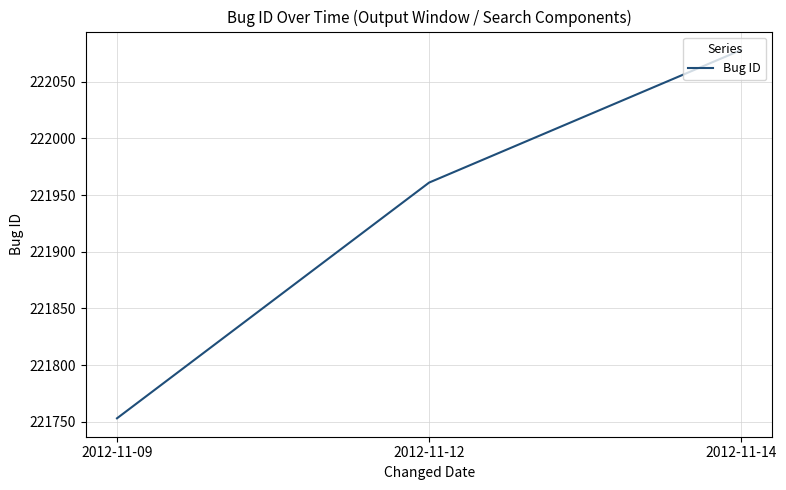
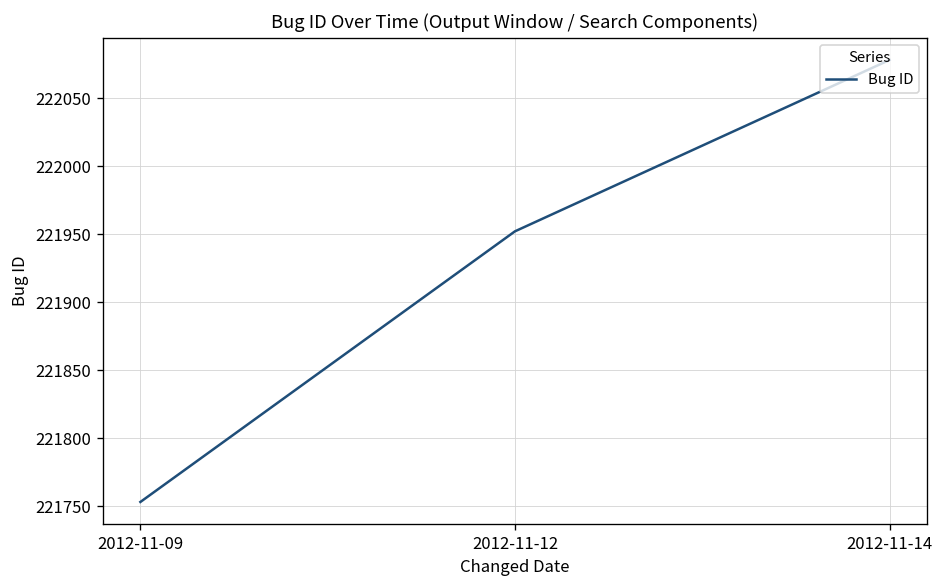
2012-11-12: 221961 -> 221952
